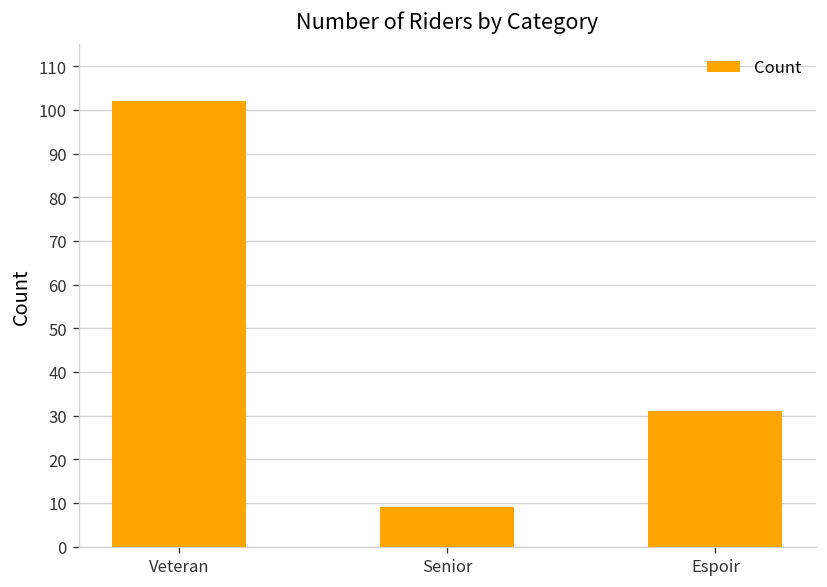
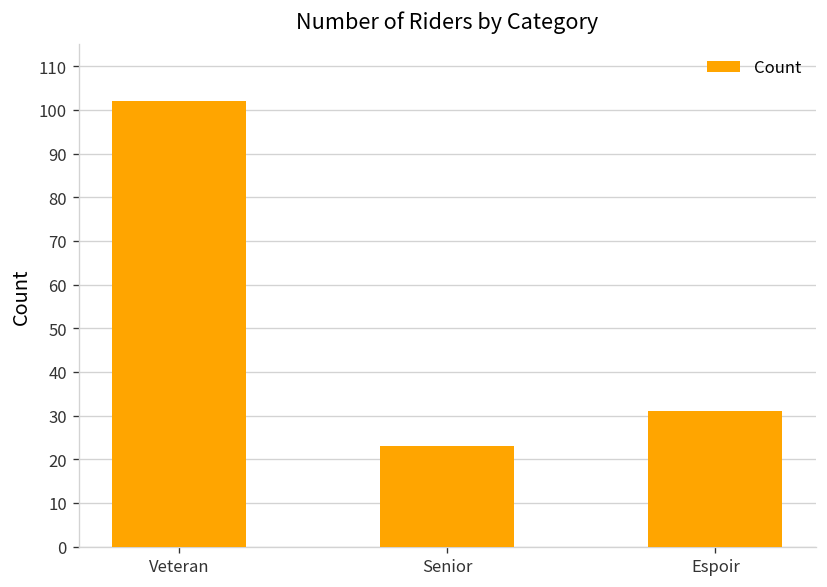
Senior: 9 -> 23
